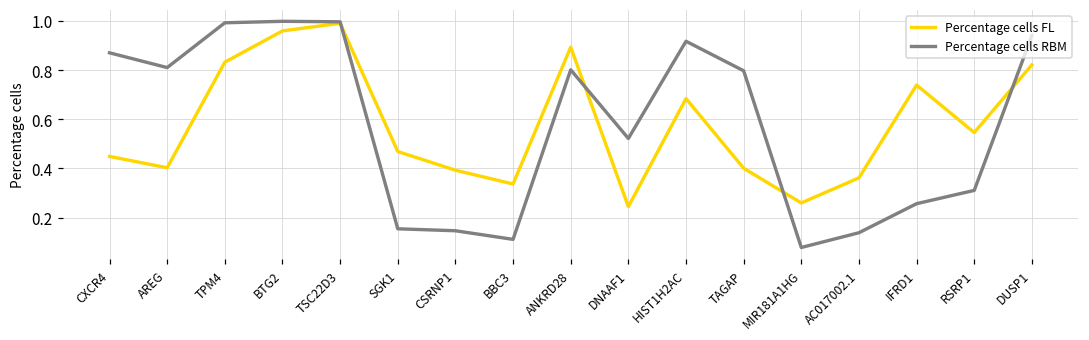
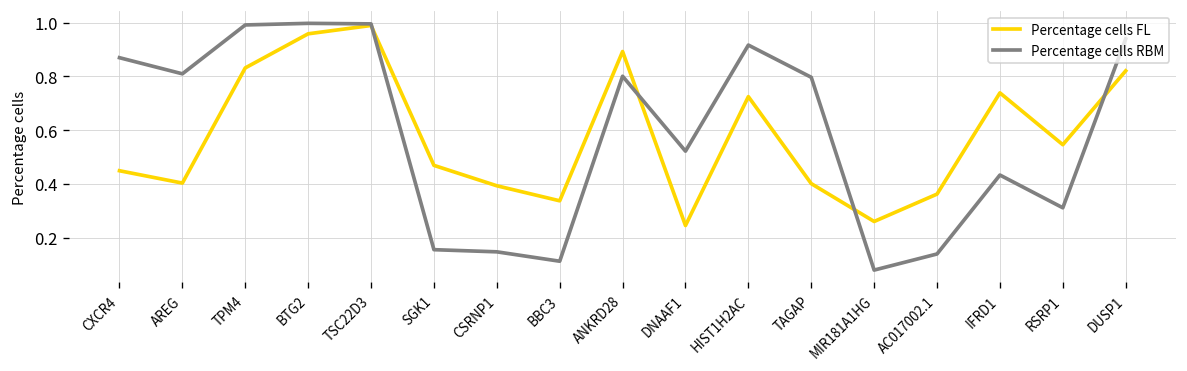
Percentage cells FL, HIST1H2AC: 0.68 -> 0.73
Percentage cells RBM, IFRD1: 0.26 -> 0.43
